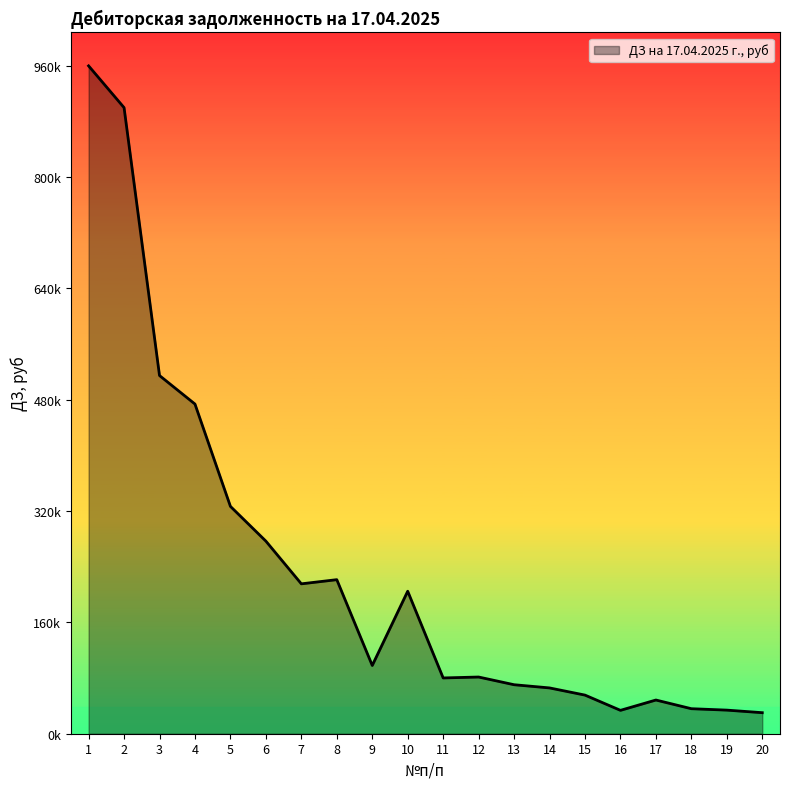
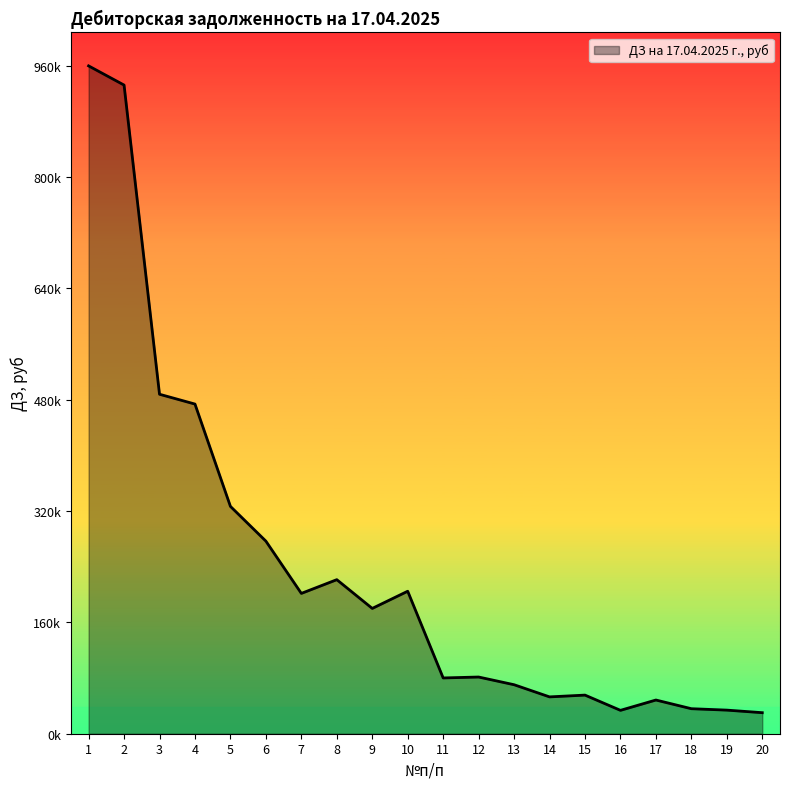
2: 900000 -> 930000
3: 520000 -> 490000
7: 220000 -> 200000
9: 100000 -> 180000
14: 70000 -> 50000
